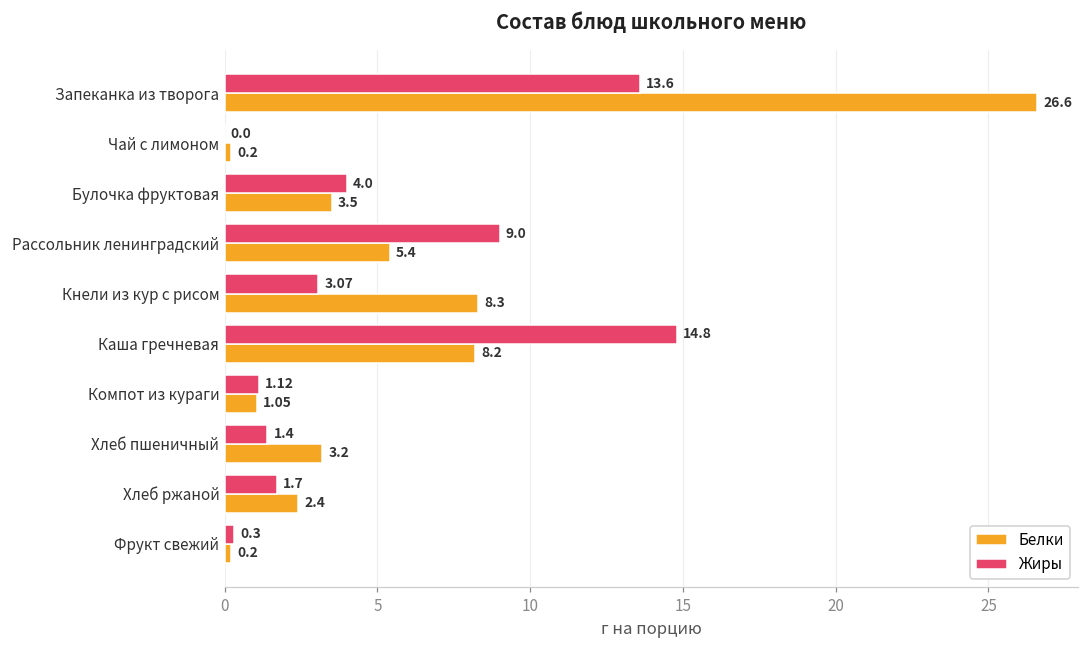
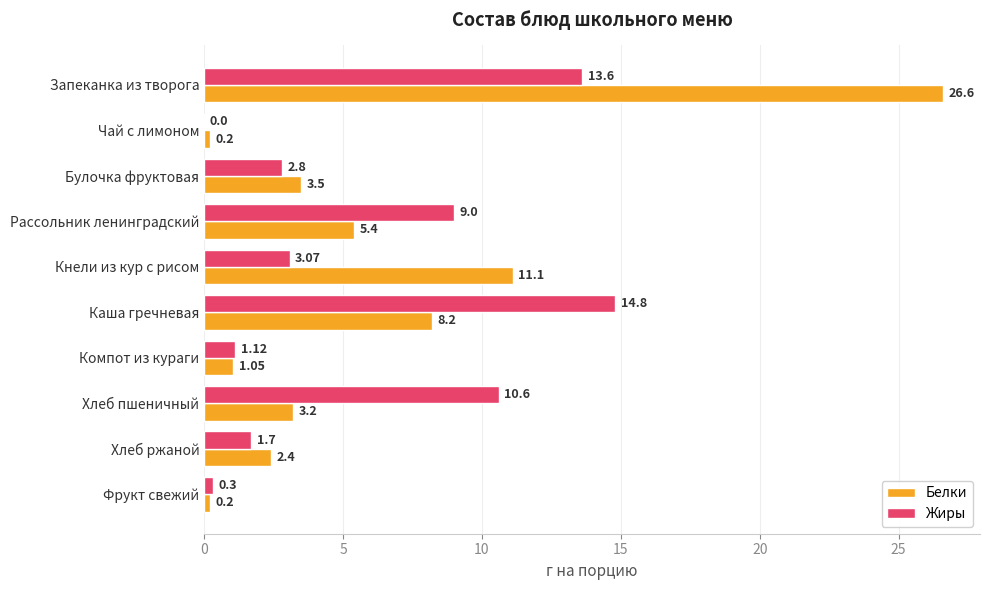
Жиры, Булочка фруктовая: 4.0 -> 2.8
Белки, Кнели из кур с рисом: 8.3 -> 11.1
Жиры, Хлеб пшеничный: 1.4 -> 10.6
